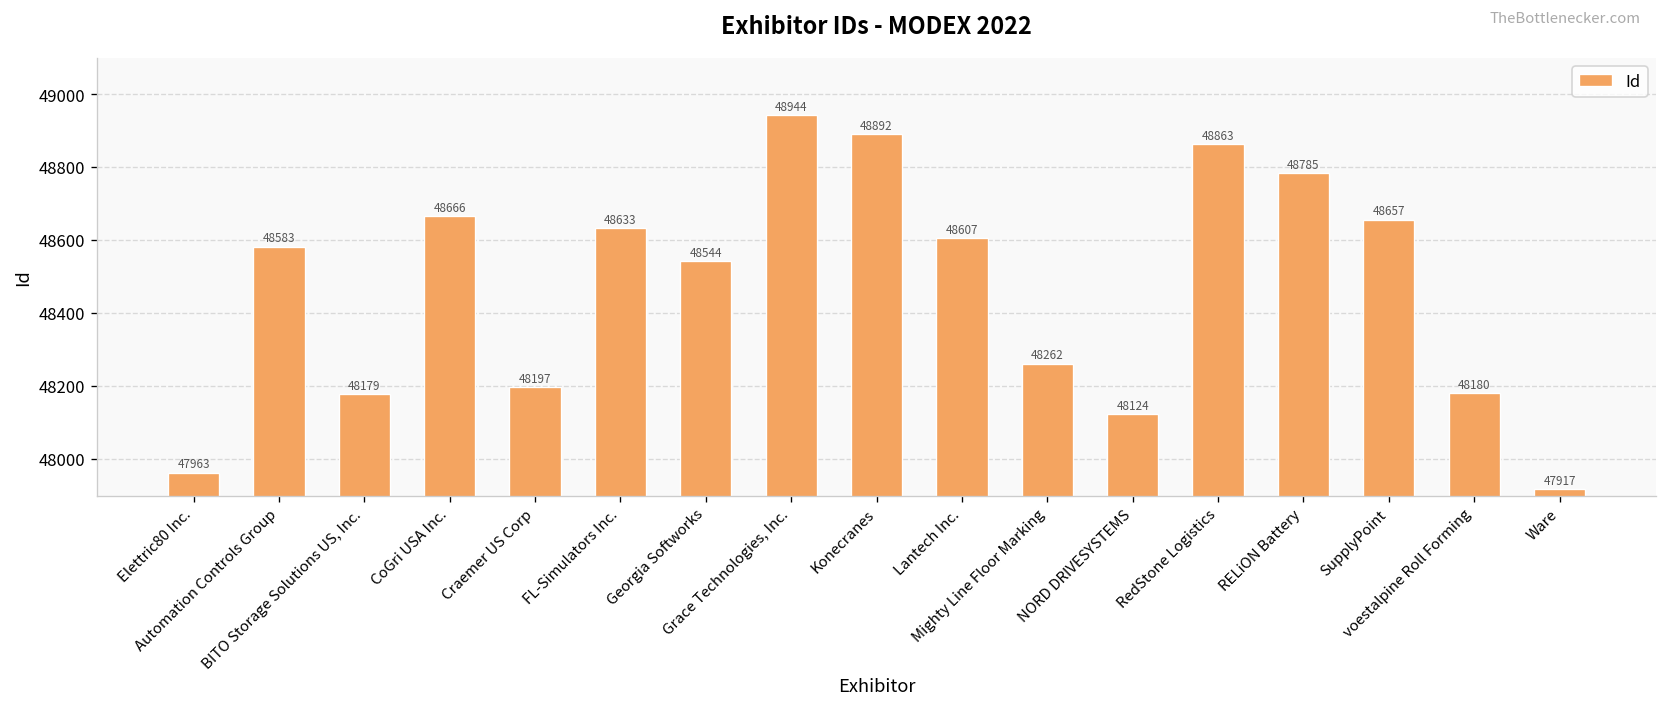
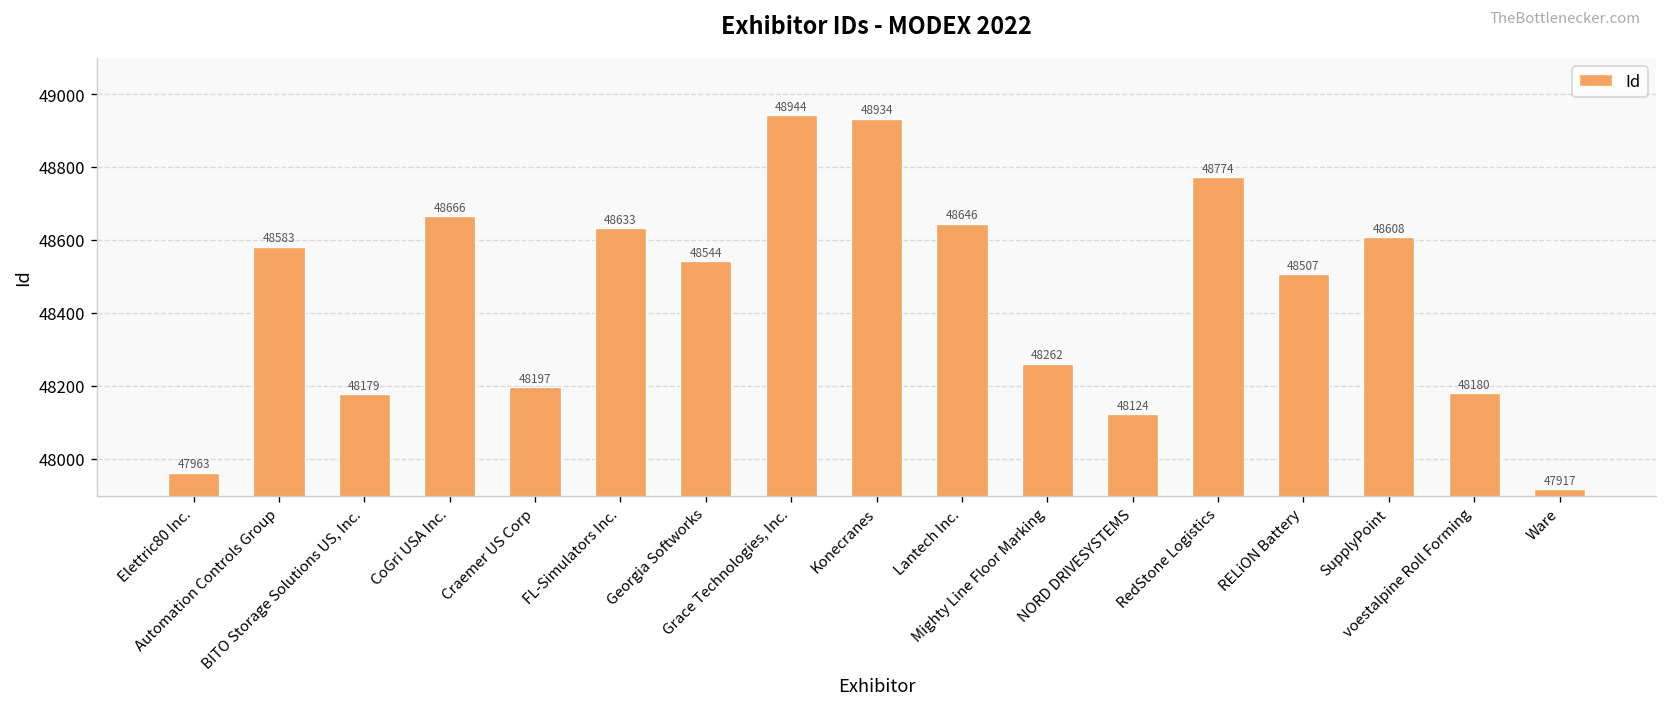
Konecranes: 48892 -> 48934
Lantech Inc.: 48607 -> 48646
RedStone Logistics: 48863 -> 48774
RELiON Battery: 48785 -> 48507
SupplyPoint: 48657 -> 48608
